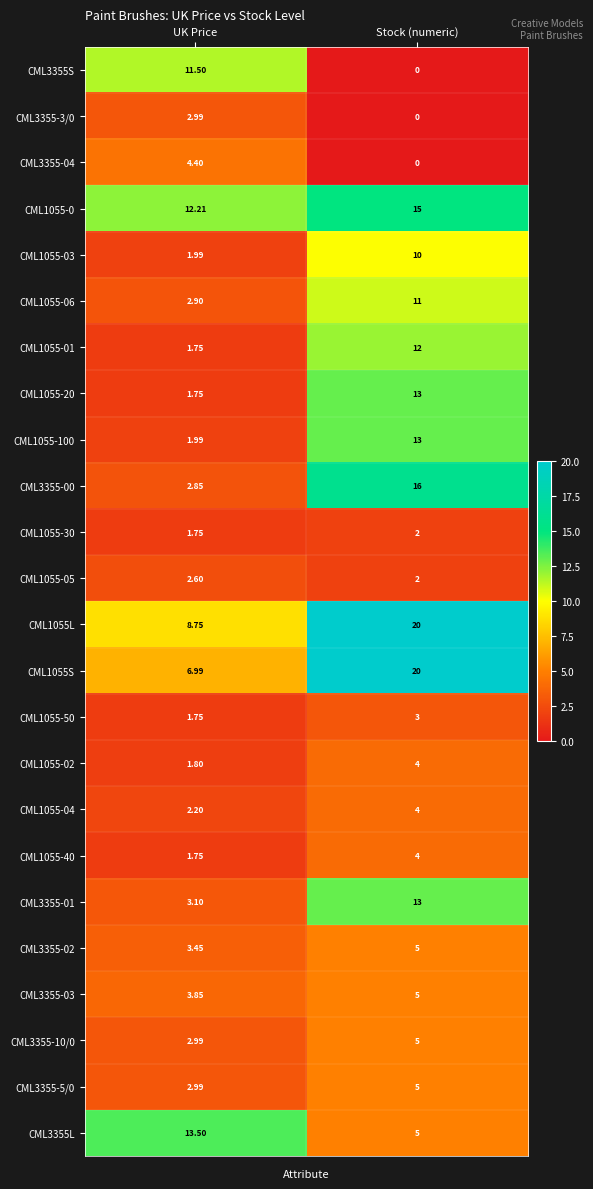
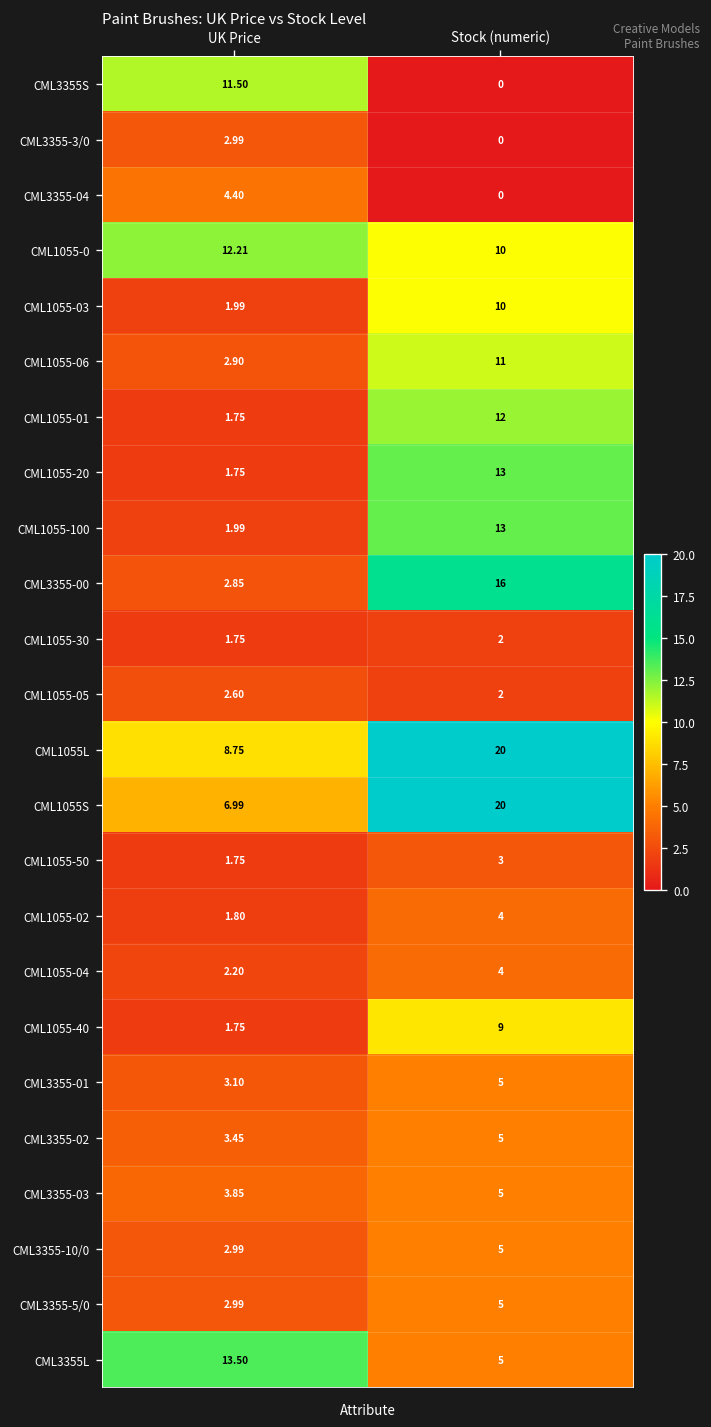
CML1055-0, Stock (numeric): 15 -> 10
CML1055-40, Stock (numeric): 4 -> 9
CML3355-01, Stock (numeric): 13 -> 5
